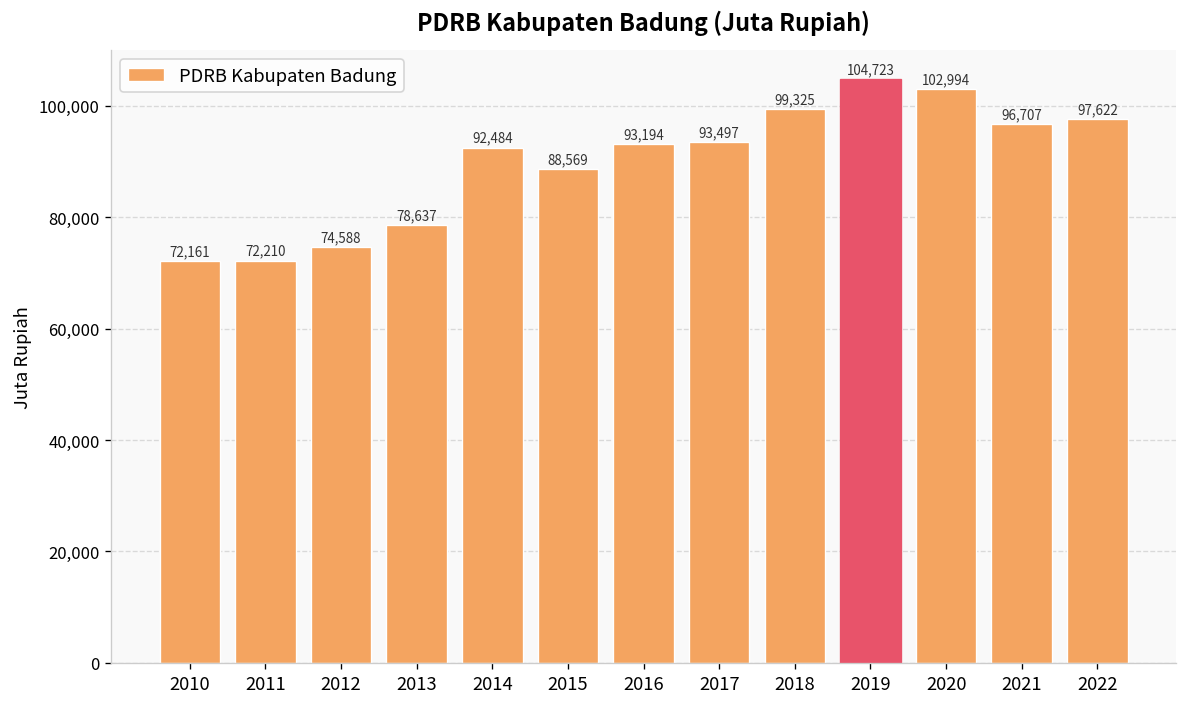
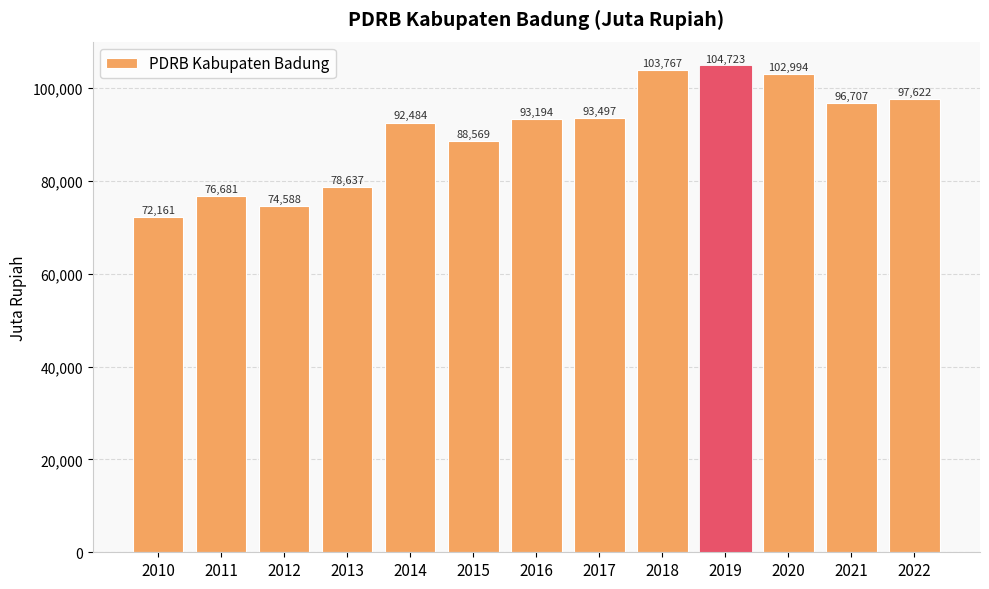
2011: 72,210 -> 76,681
2018: 99,325 -> 103,767
